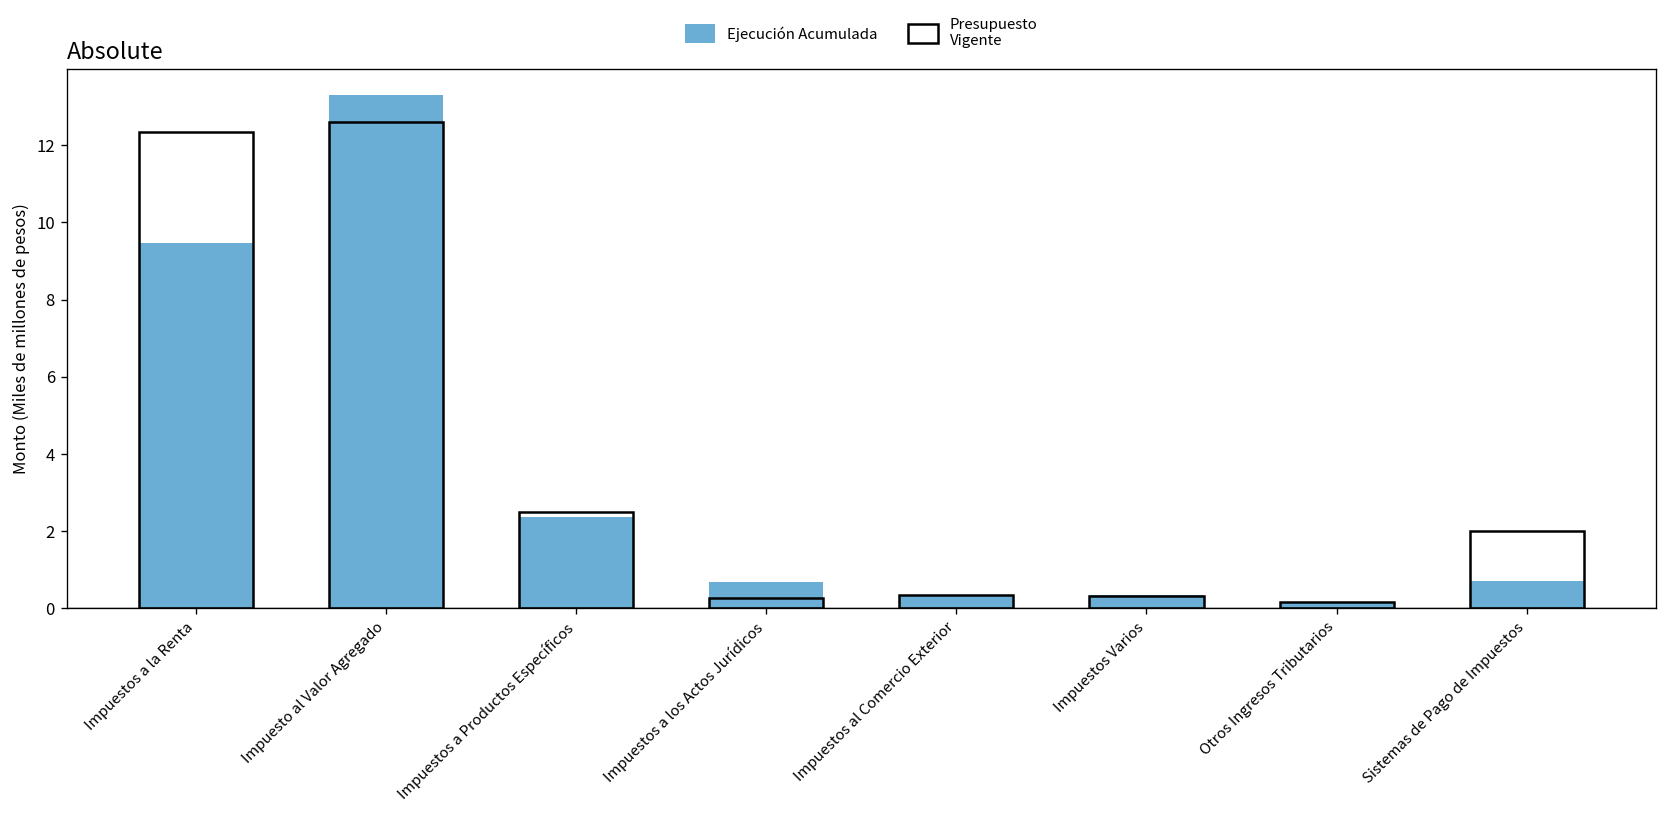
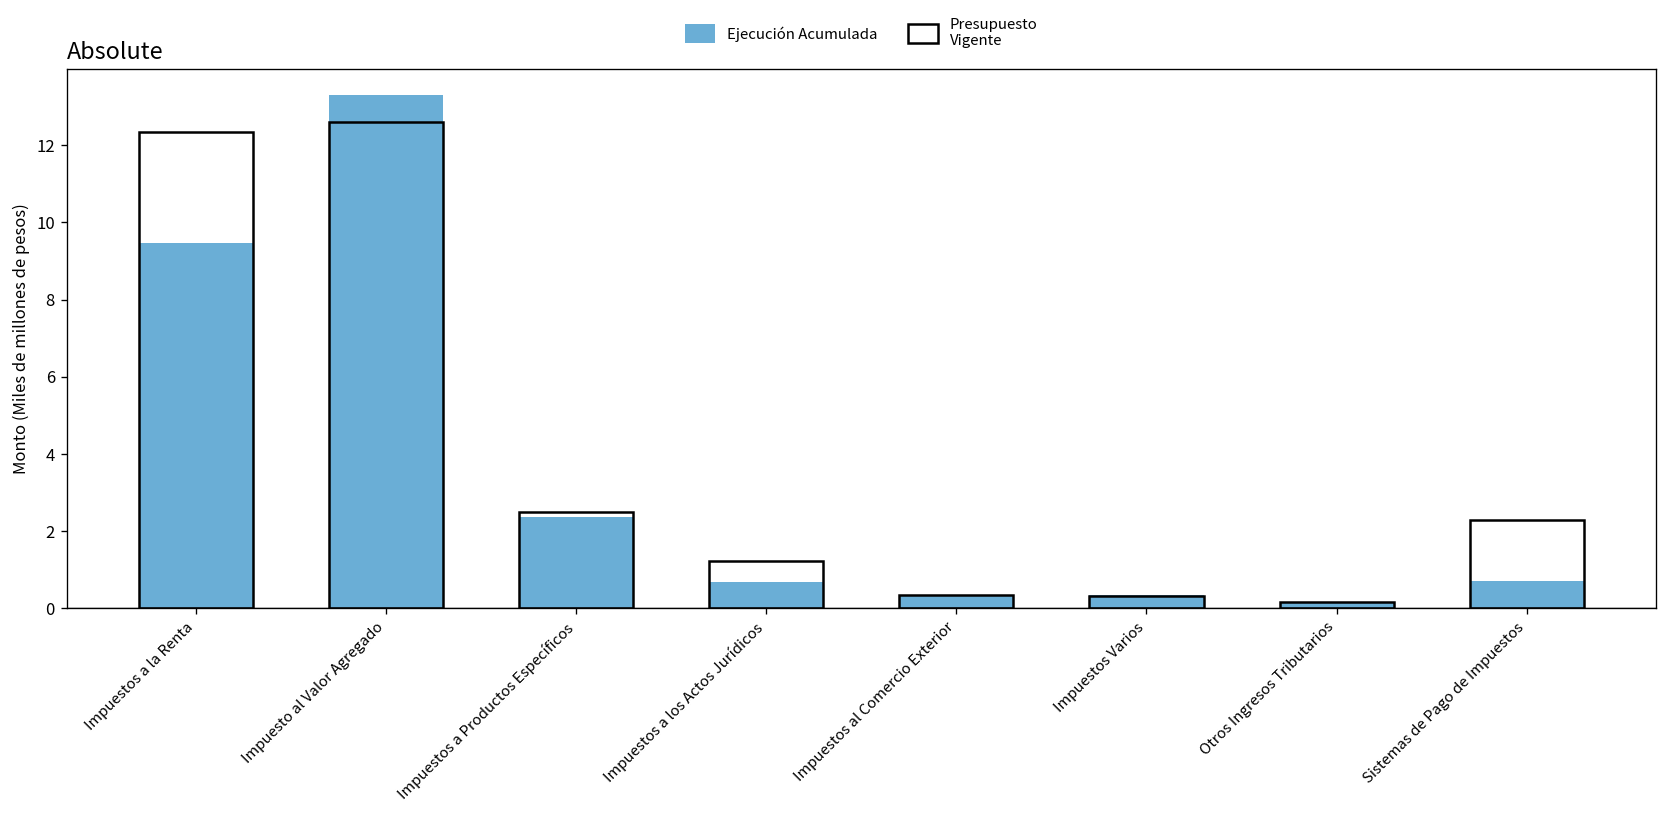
Presupuesto Vigente, Impuestos a los Actos Jurídicos: 0.3 -> 1.2
Presupuesto Vigente, Sistemas de Pago de Impuestos: 2.0 -> 2.3
